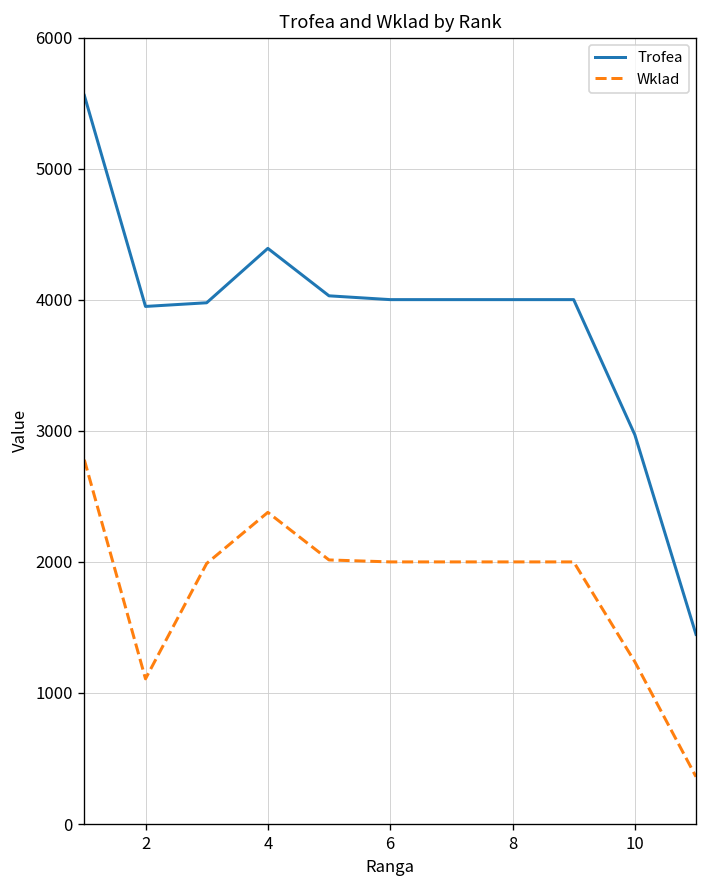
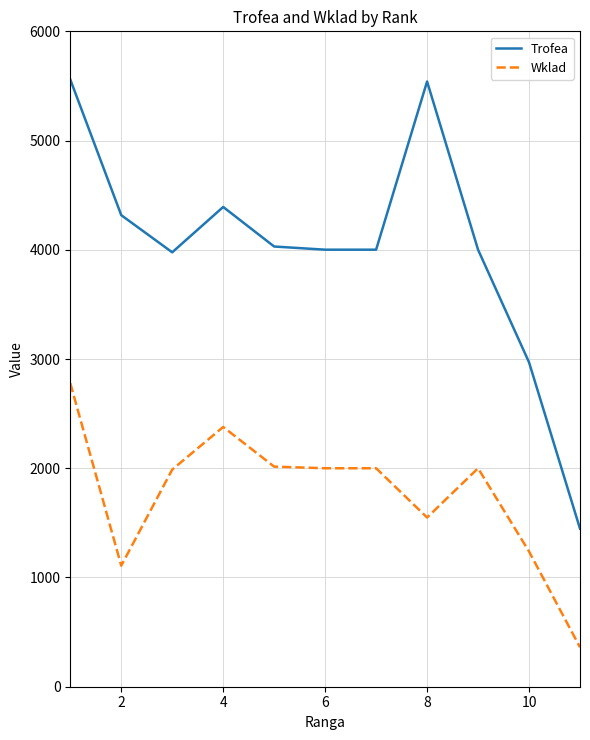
Trofea, 2: 3950 -> 4320
Trofea, 8: 4000 -> 5540
Wklad, 8: 2000 -> 1550
